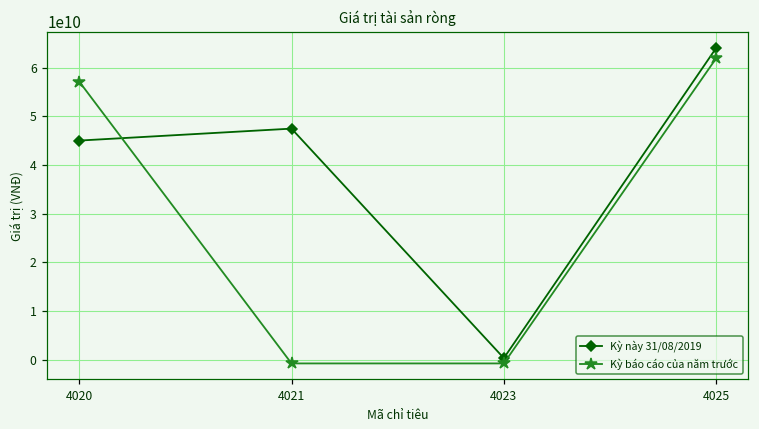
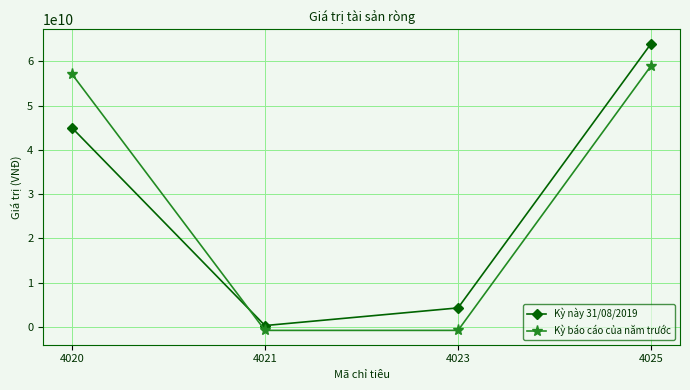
Kỳ này 31/08/2019, 4021: 47000000000 -> 0
Kỳ này 31/08/2019, 4023: 0 -> 4000000000
Kỳ báo cáo của năm trước, 4025: 62000000000 -> 59000000000
